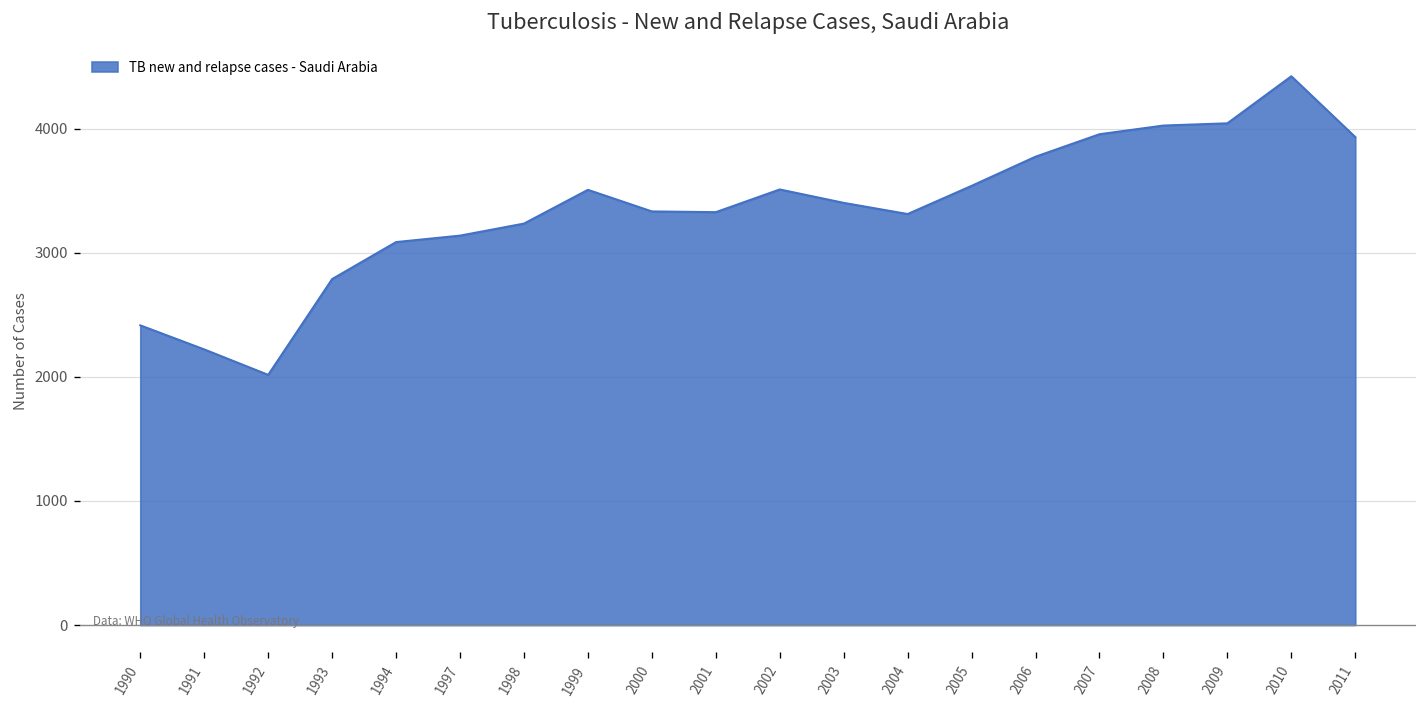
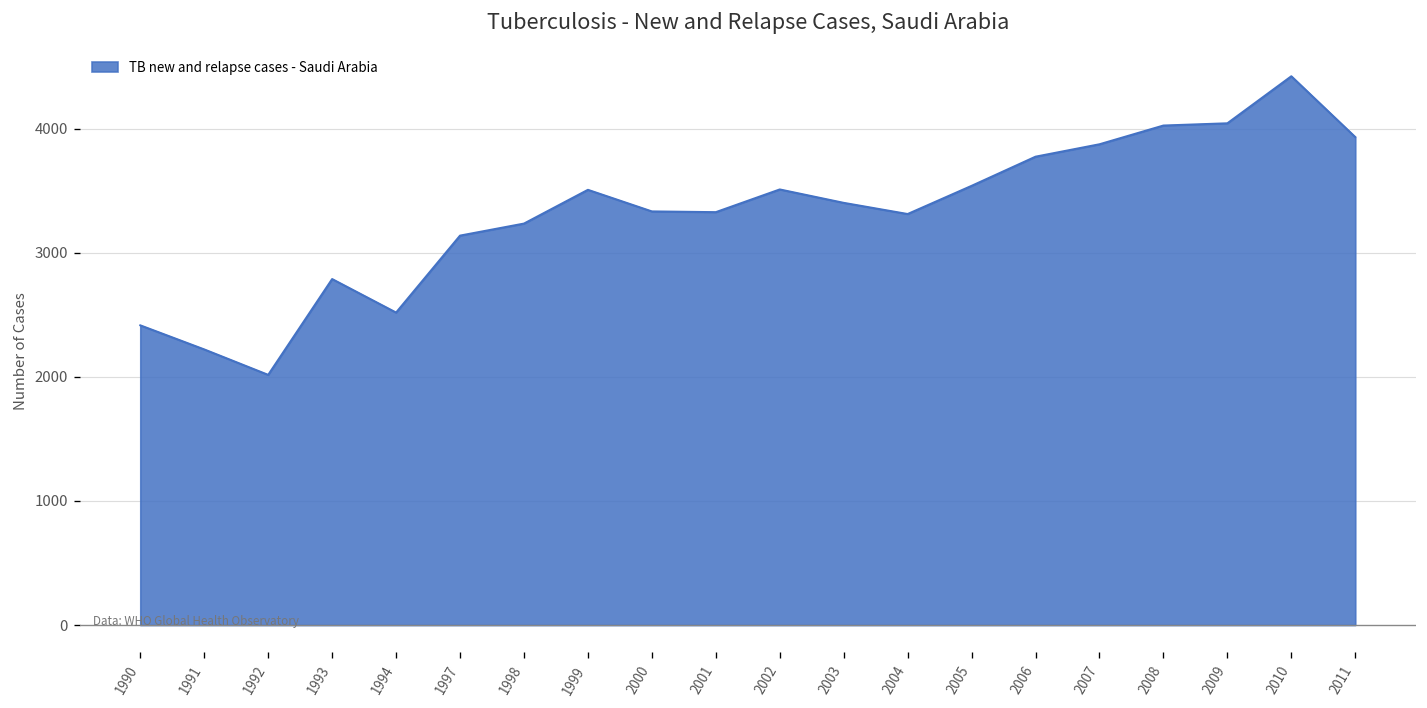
1994: 3090 -> 2520
2007: 3960 -> 3870
